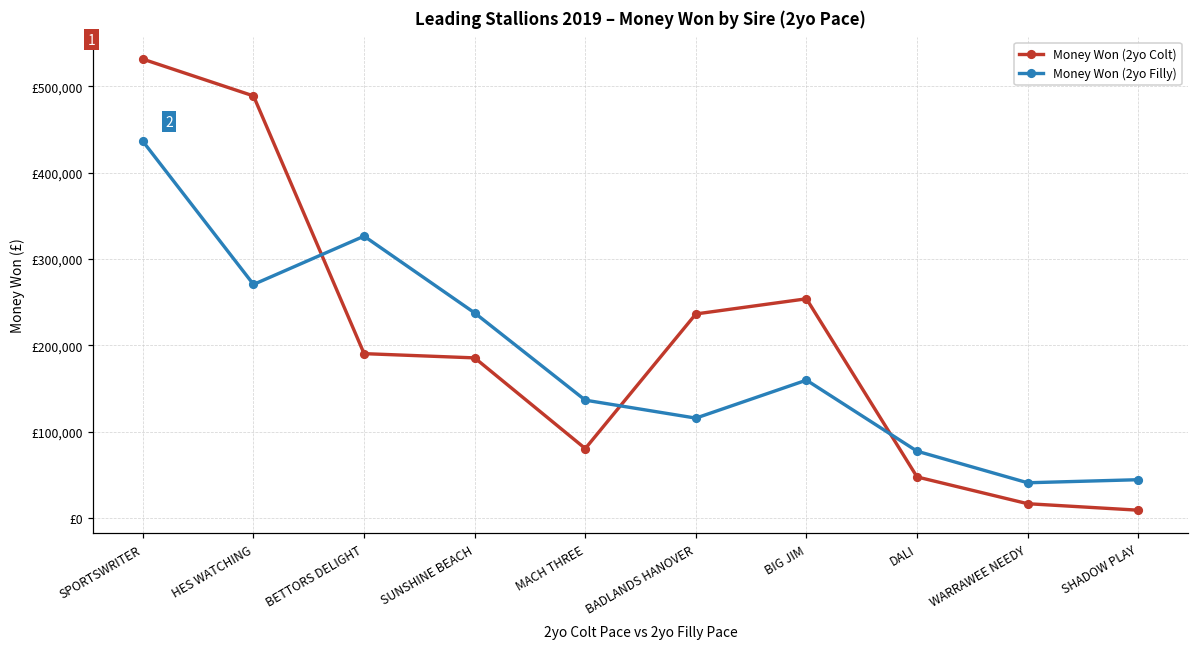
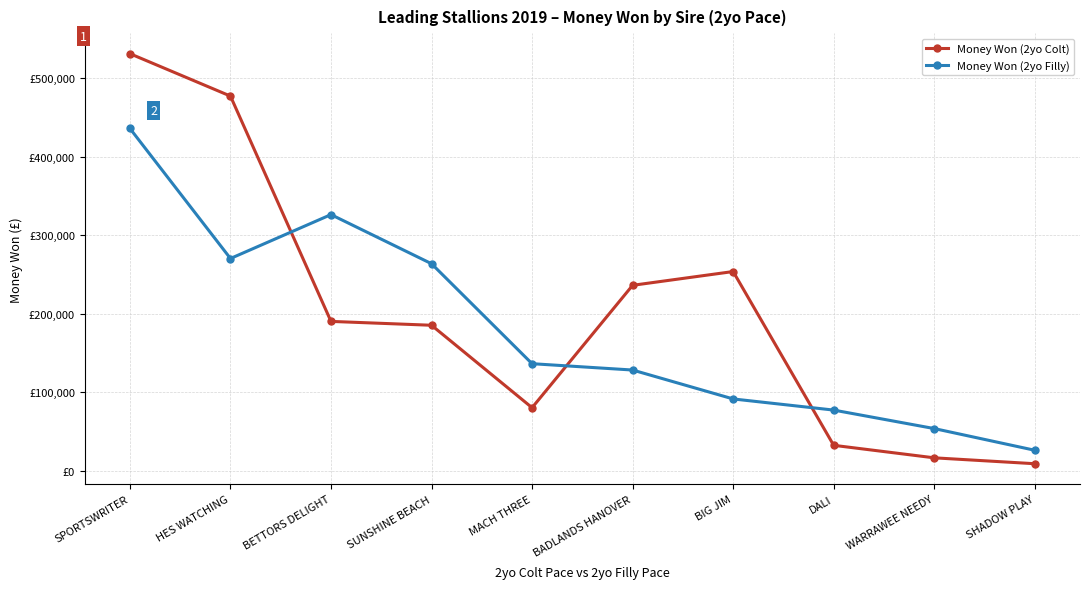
Money Won (2yo Colt), HES WATCHING: £490,000 -> £480,000
Money Won (2yo Filly), SUNSHINE BEACH: £240,000 -> £260,000
Money Won (2yo Filly), BADLANDS HANOVER: £120,000 -> £130,000
Money Won (2yo Filly), BIG JIM: £160,000 -> £90,000
Money Won (2yo Colt), DALI: £50,000 -> £30,000
Money Won (2yo Filly), WARRAWEE NEEDY: £40,000 -> £50,000
Money Won (2yo Filly), SHADOW PLAY: £40,000 -> £30,000
